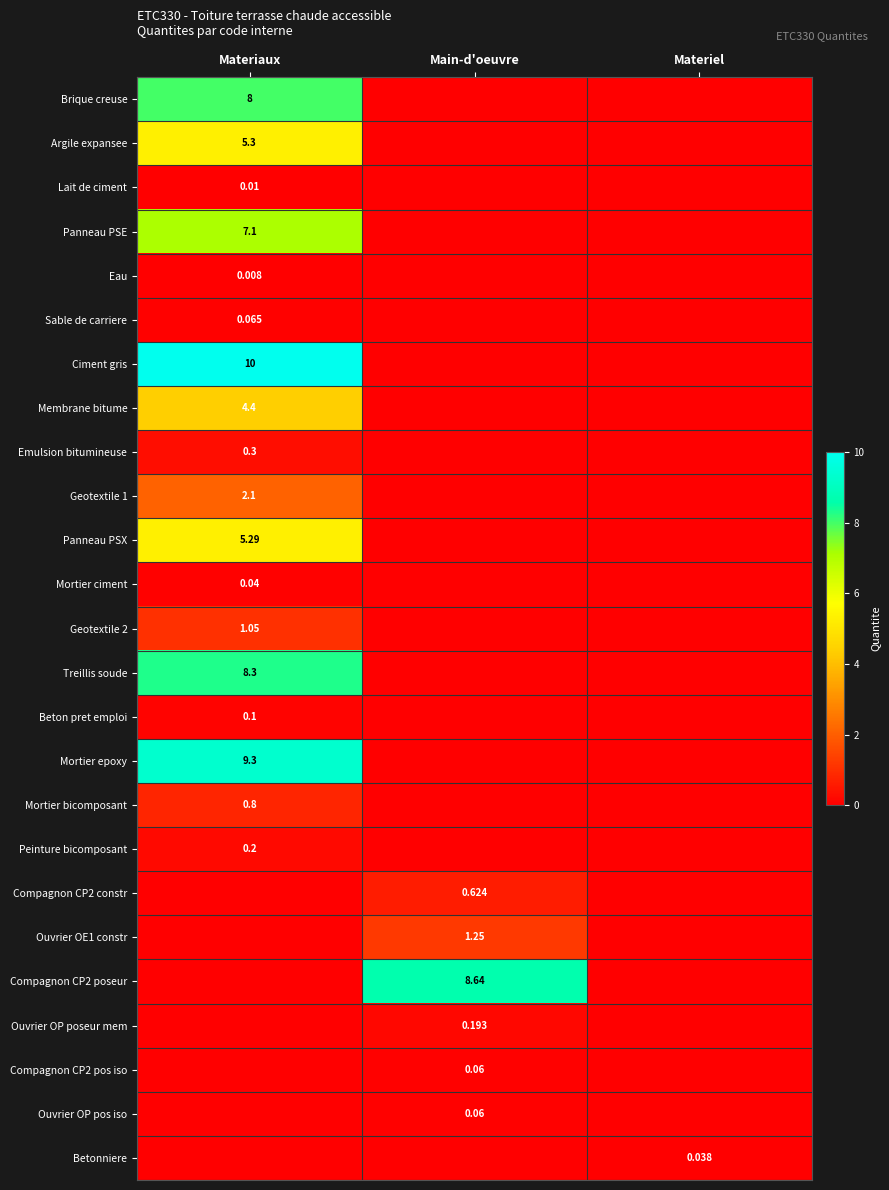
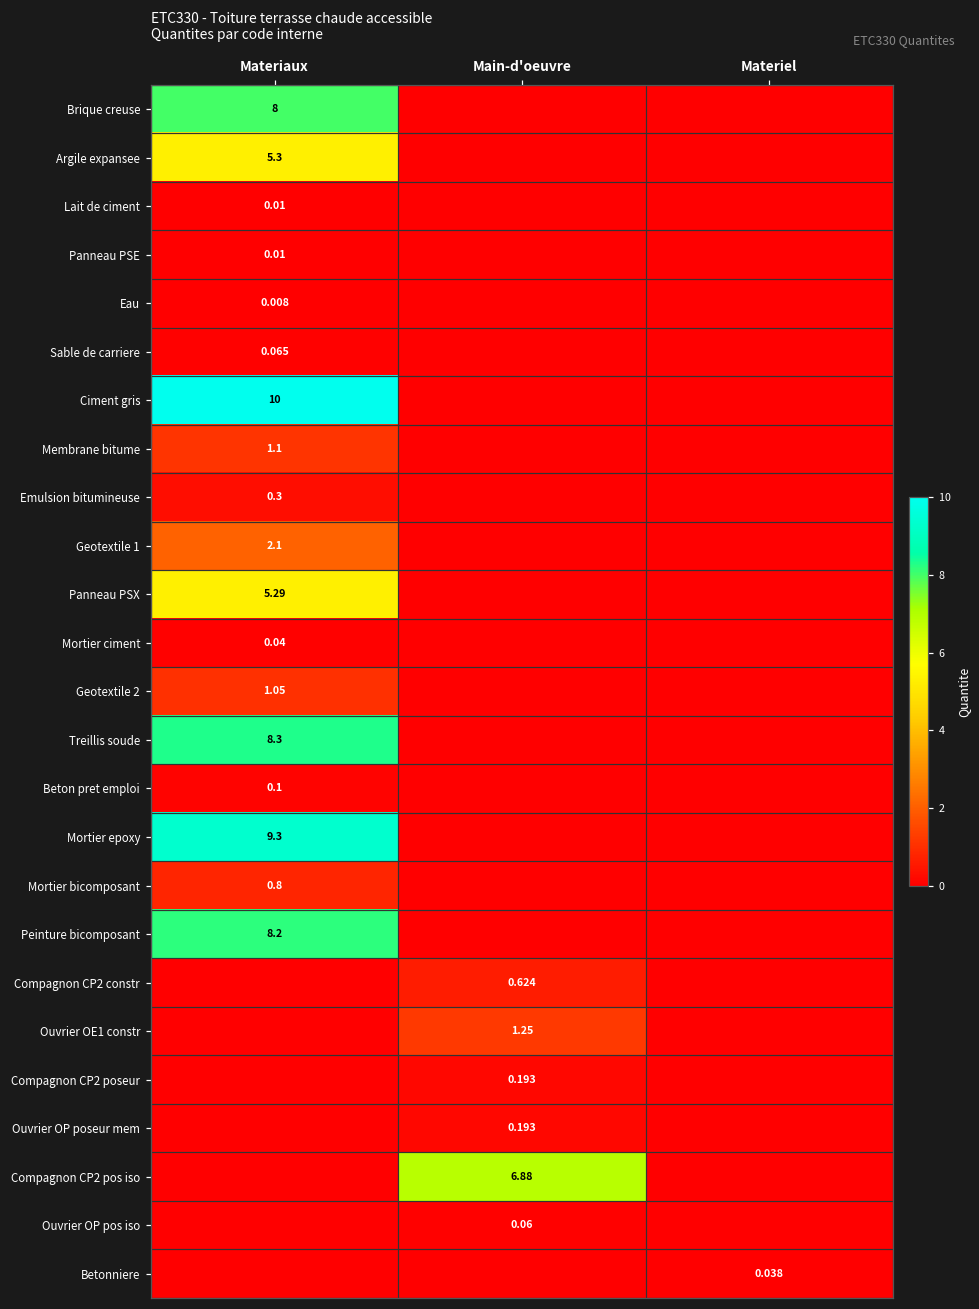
Panneau PSE, Materiaux: 7.1 -> 0.01
Membrane bitume, Materiaux: 4.4 -> 1.1
Peinture bicomposant, Materiaux: 0.2 -> 8.2
Compagnon CP2 poseur, Main-d'oeuvre: 8.64 -> 0.193
Compagnon CP2 pos iso, Main-d'oeuvre: 0.06 -> 6.88
